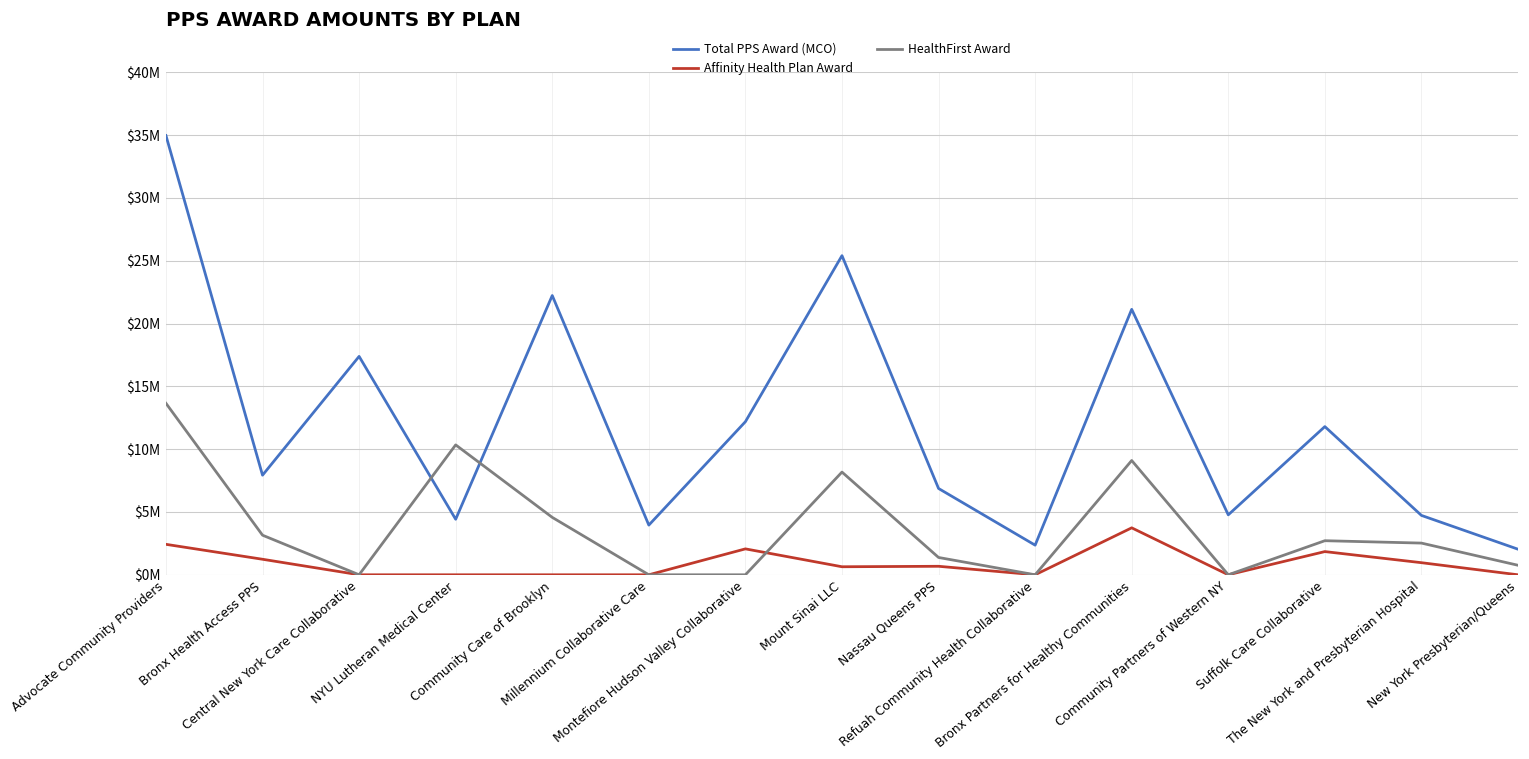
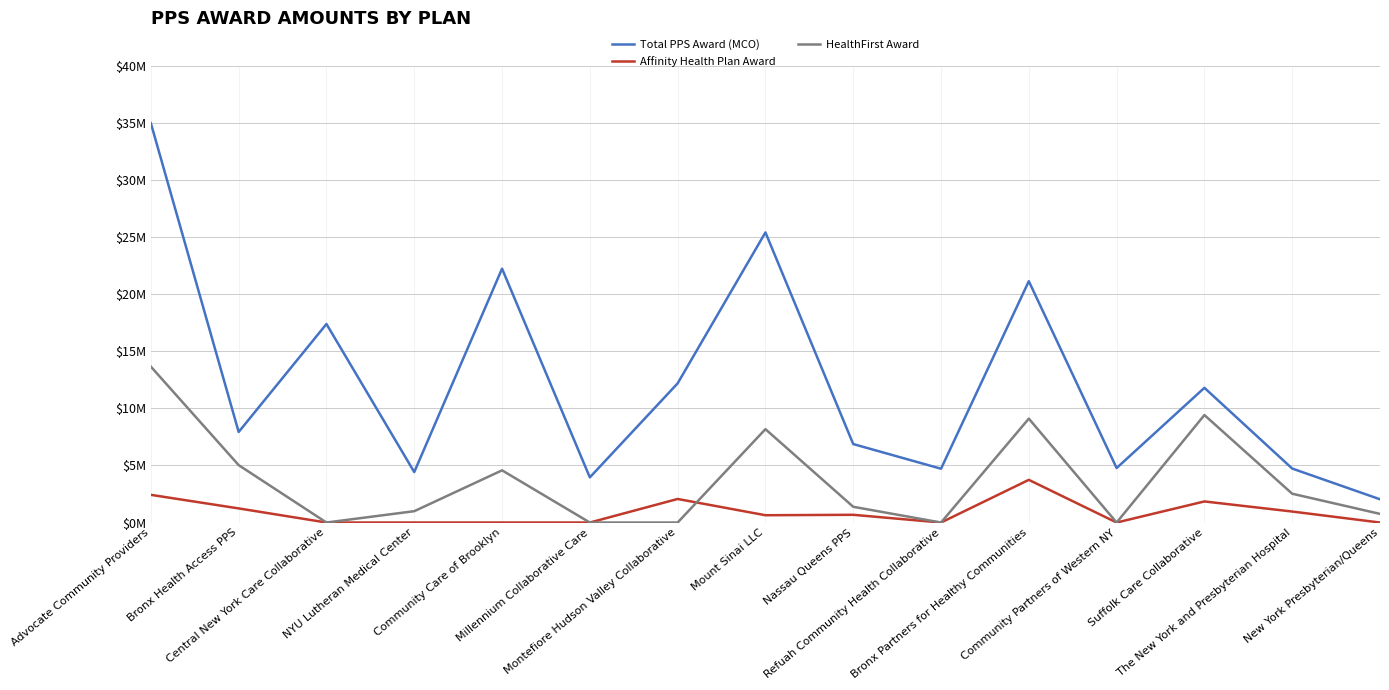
HealthFirst Award, Bronx Health Access PPS: $3200000 -> $5000000
HealthFirst Award, NYU Lutheran Medical Center: $10300000 -> $1000000
Total PPS Award (MCO), Refuah Community Health Collaborative: $2400000 -> $4700000
HealthFirst Award, Suffolk Care Collaborative: $2700000 -> $9400000
